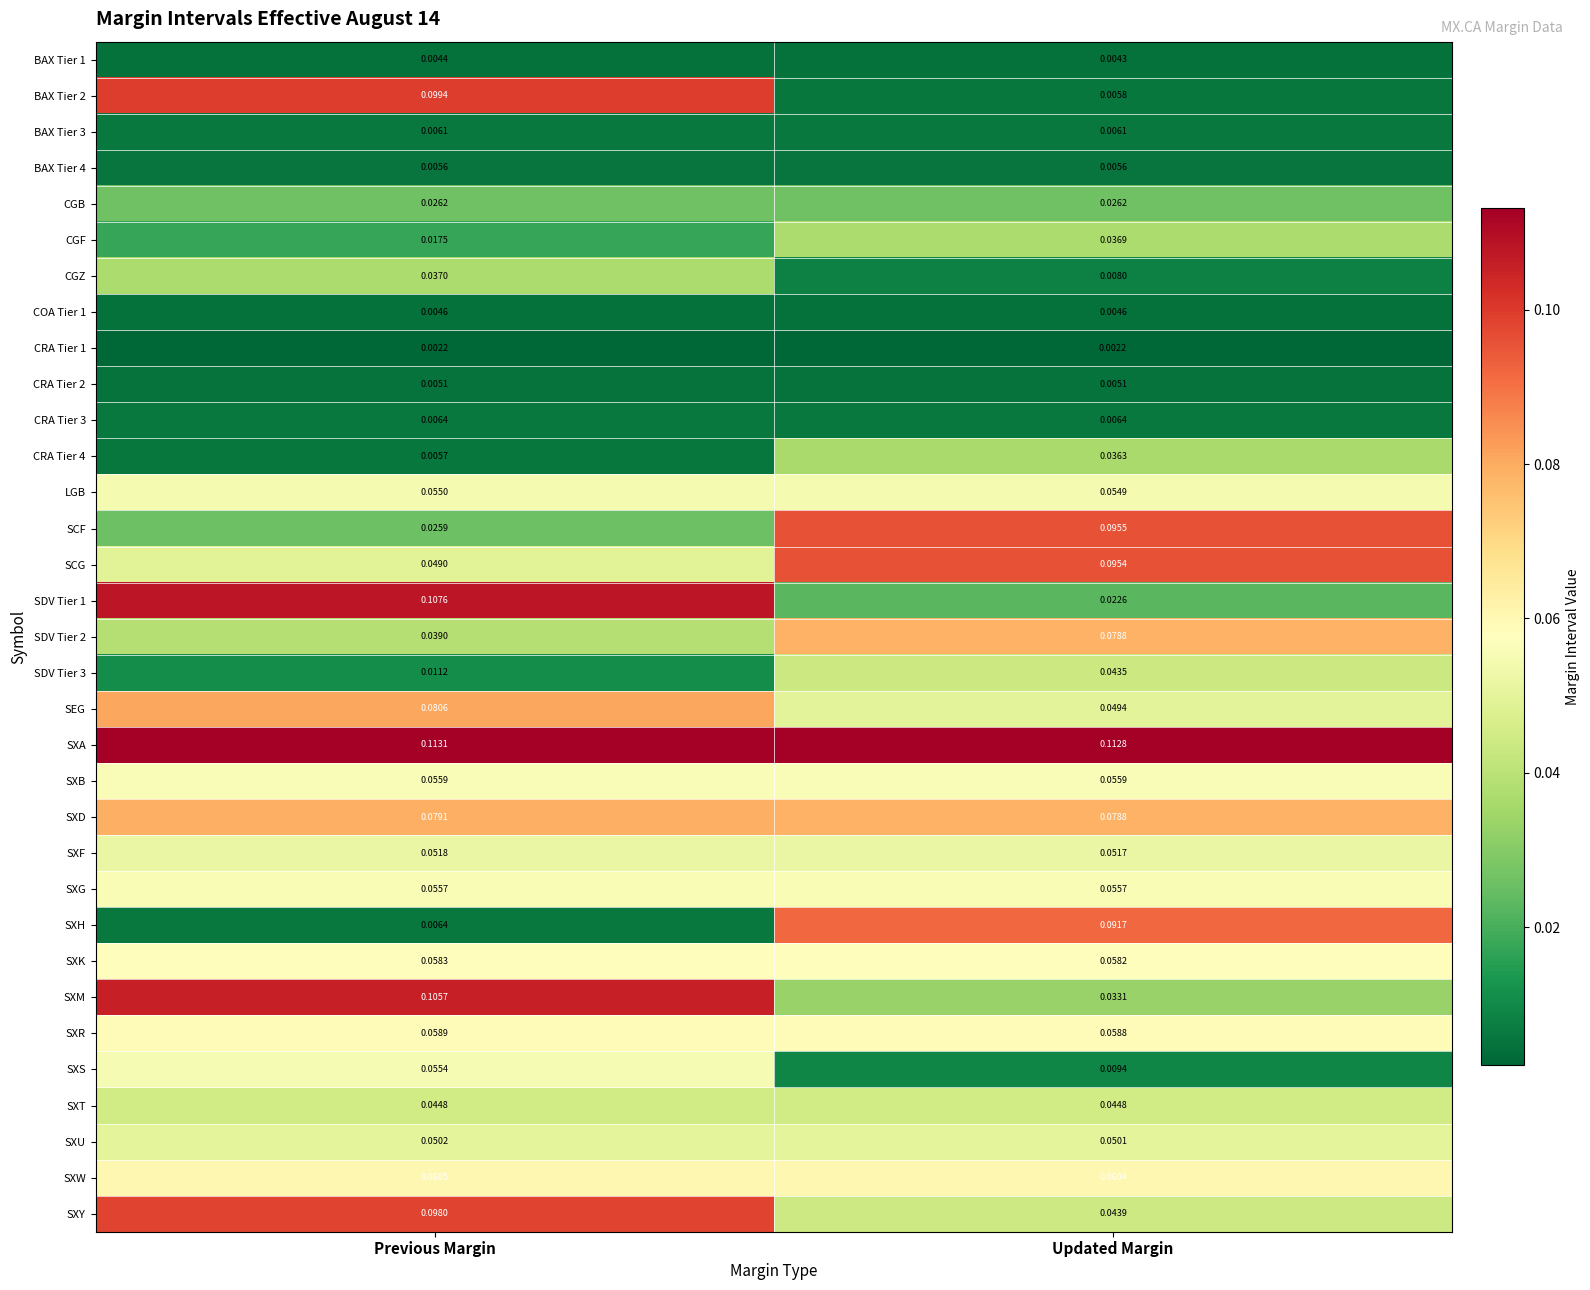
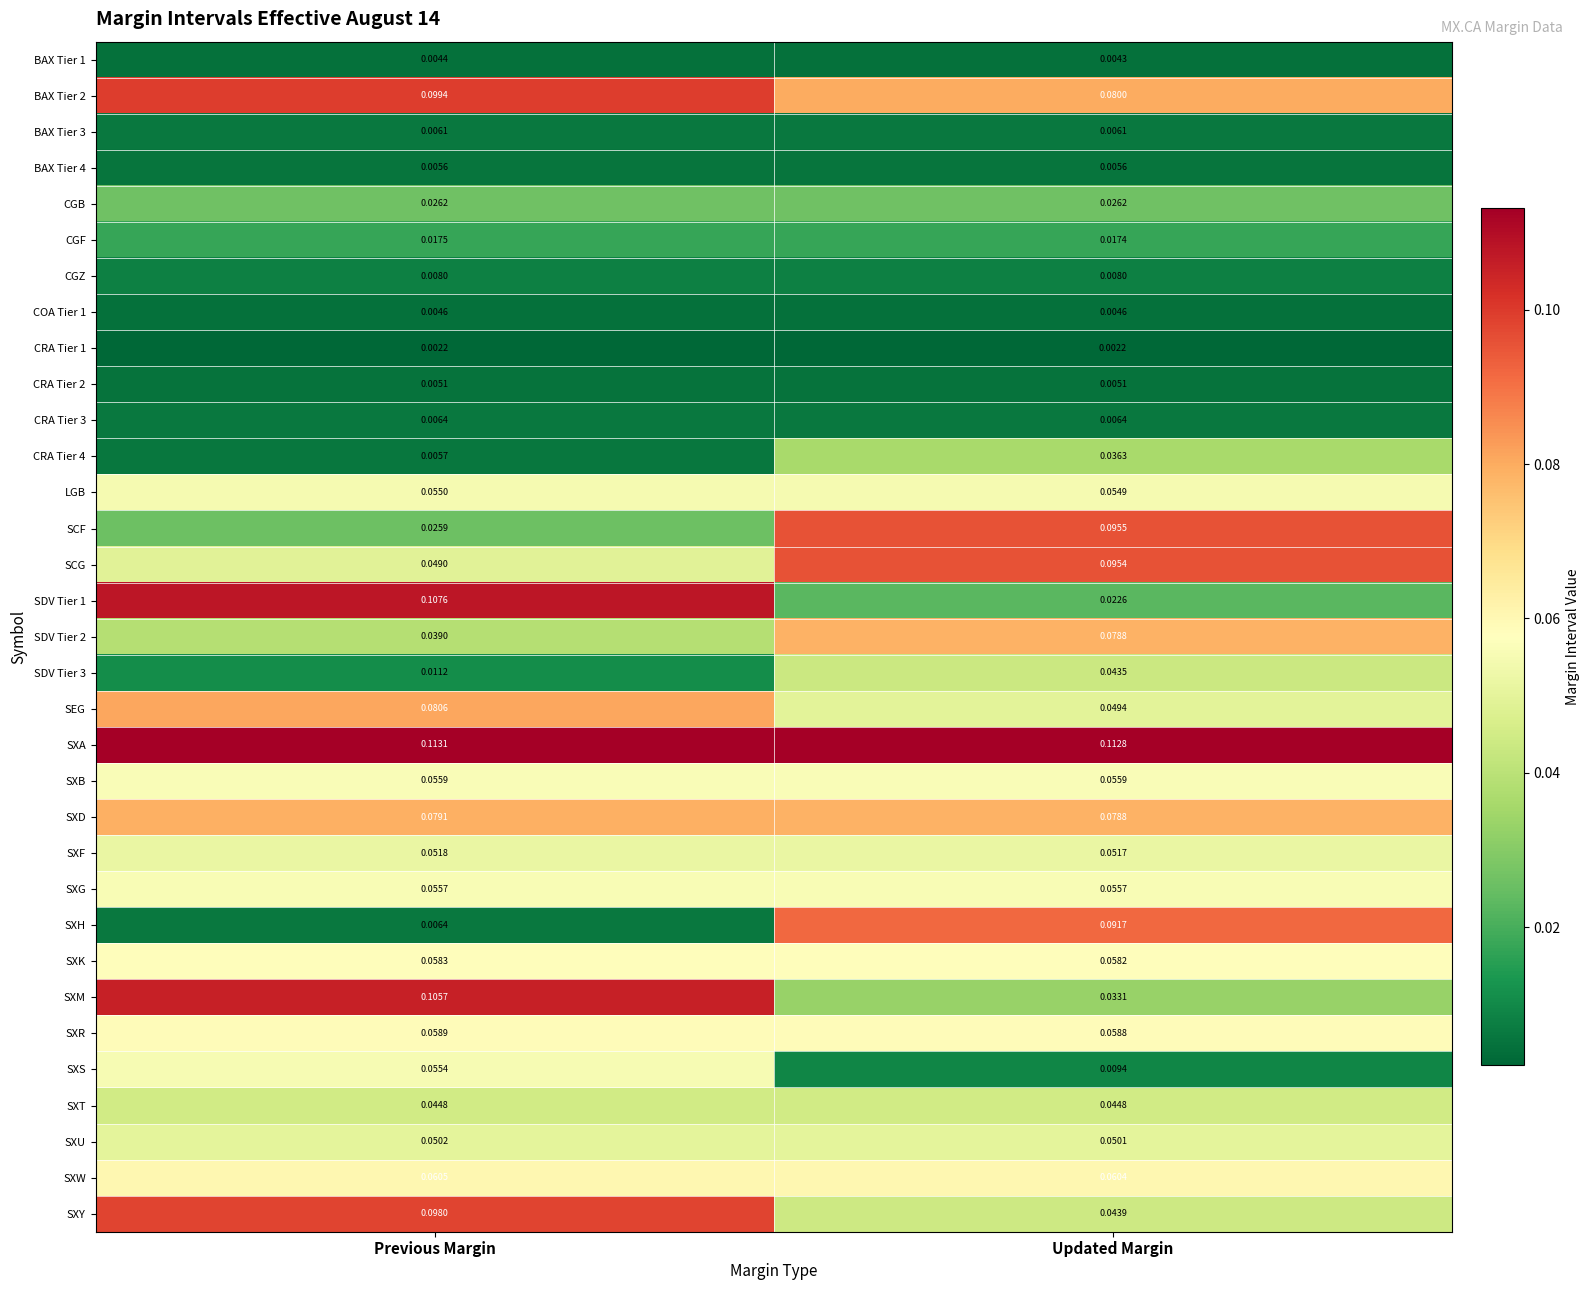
BAX Tier 2, Updated Margin: 0.0058 -> 0.0800
CGF, Updated Margin: 0.0369 -> 0.0174
CGZ, Previous Margin: 0.0370 -> 0.0080
